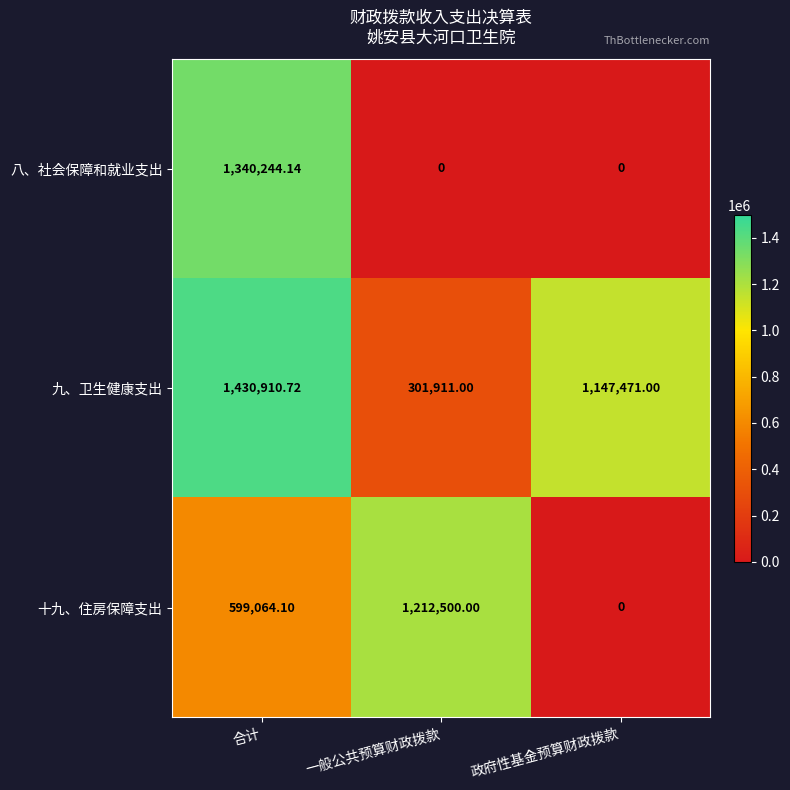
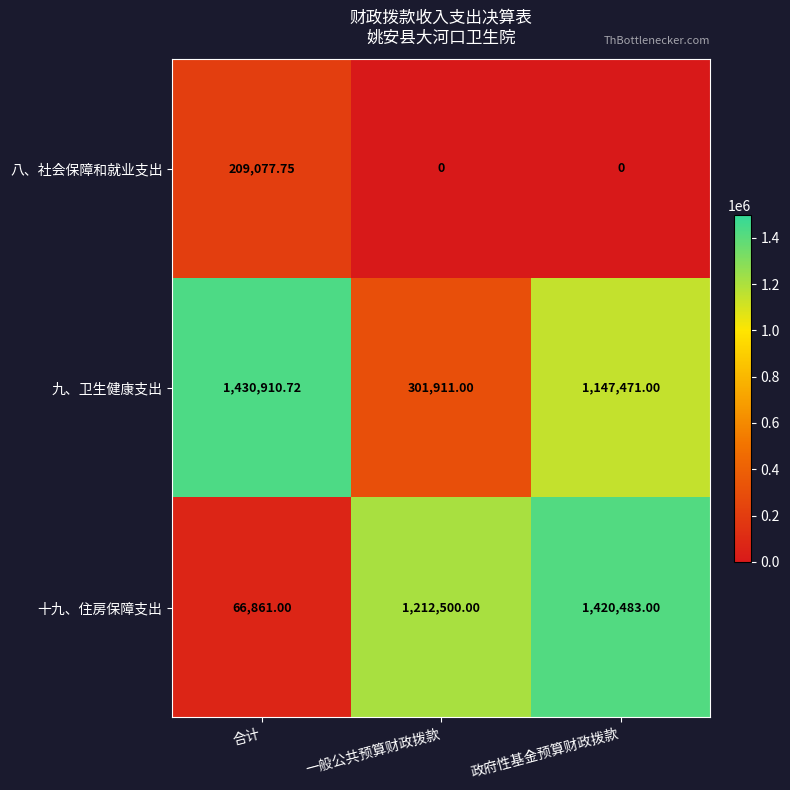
八、社会保障和就业支出, 合计: 1,340,244.14 -> 209,077.75
十九、住房保障支出, 合计: 599,064.10 -> 66,861.00
十九、住房保障支出, 政府性基金预算财政拨款: 0 -> 1,420,483.00
